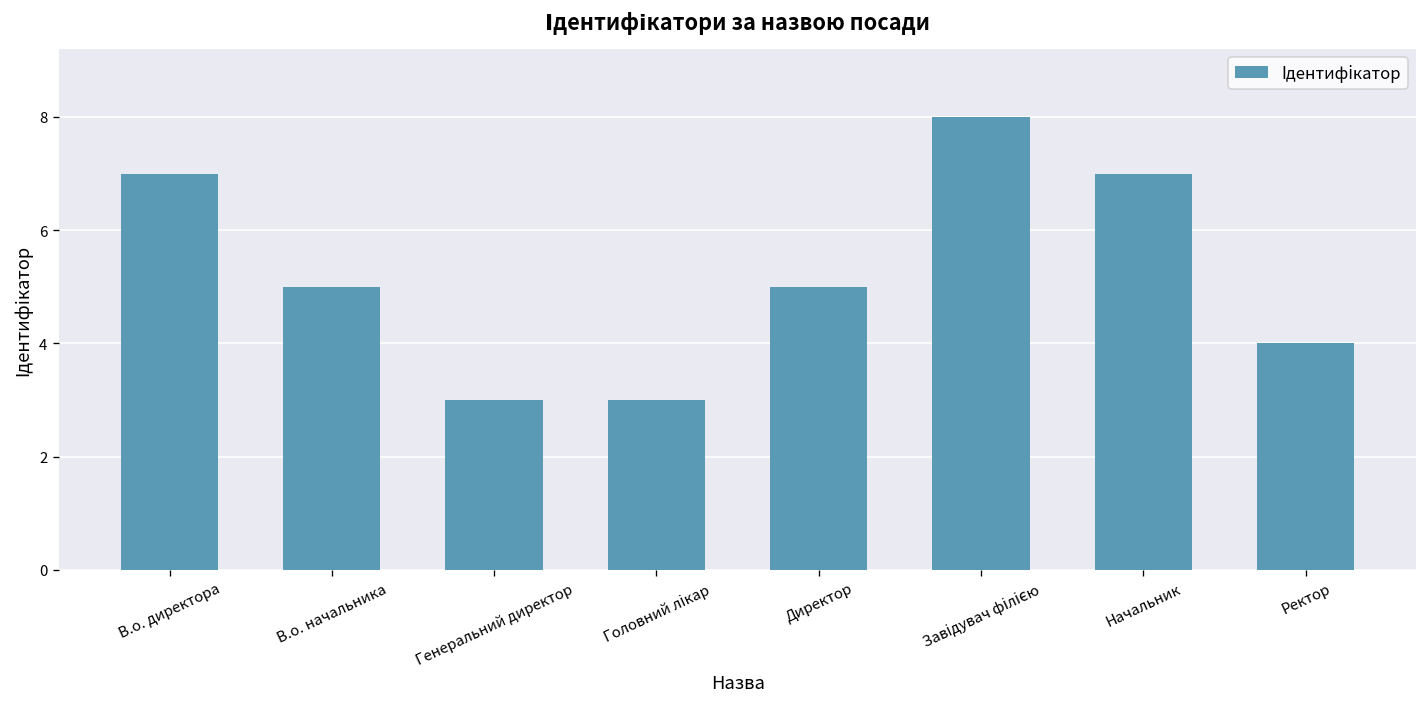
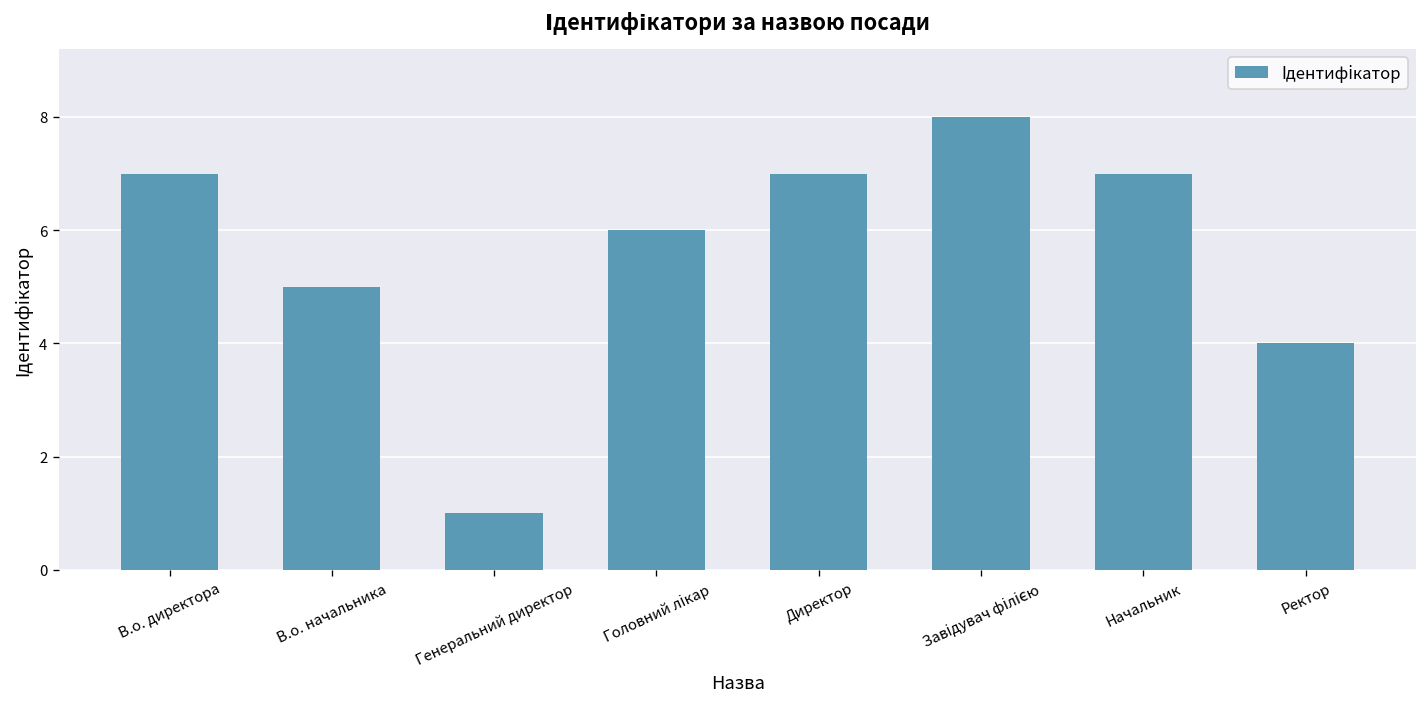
Генеральний директор: 3 -> 1
Головний лікар: 3 -> 6
Директор: 5 -> 7
